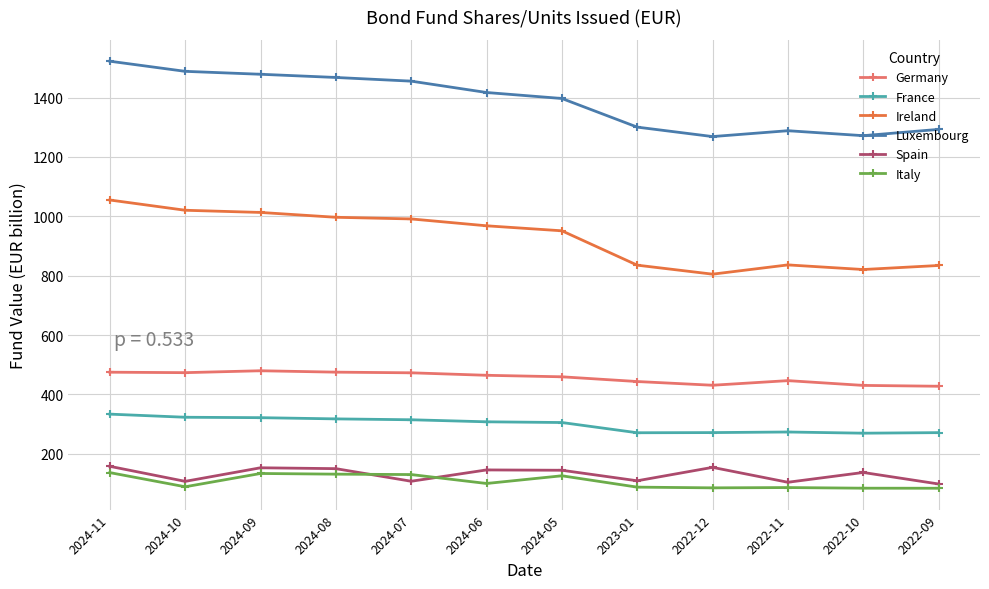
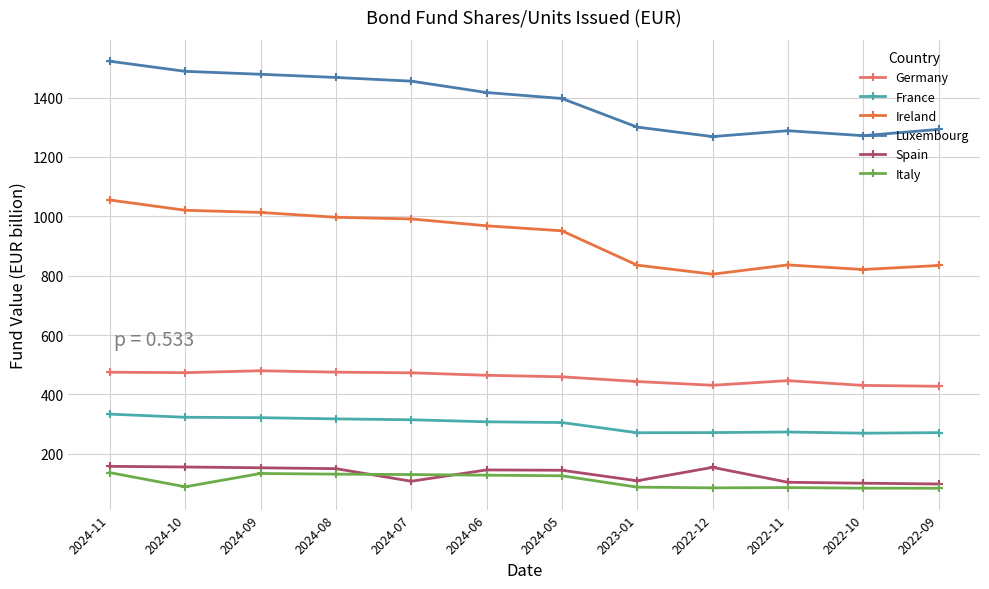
Spain, 2024-10: 110 -> 160
Italy, 2024-06: 100 -> 130
Spain, 2022-10: 140 -> 100
